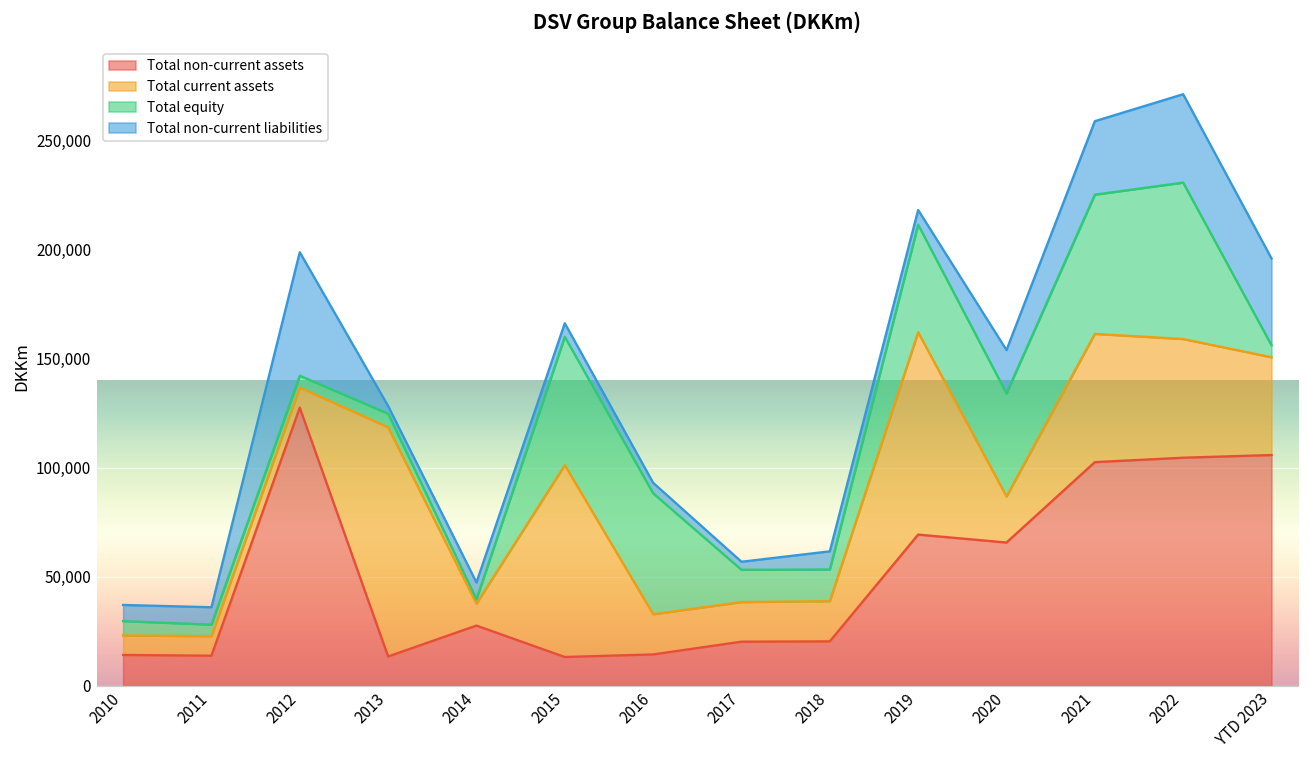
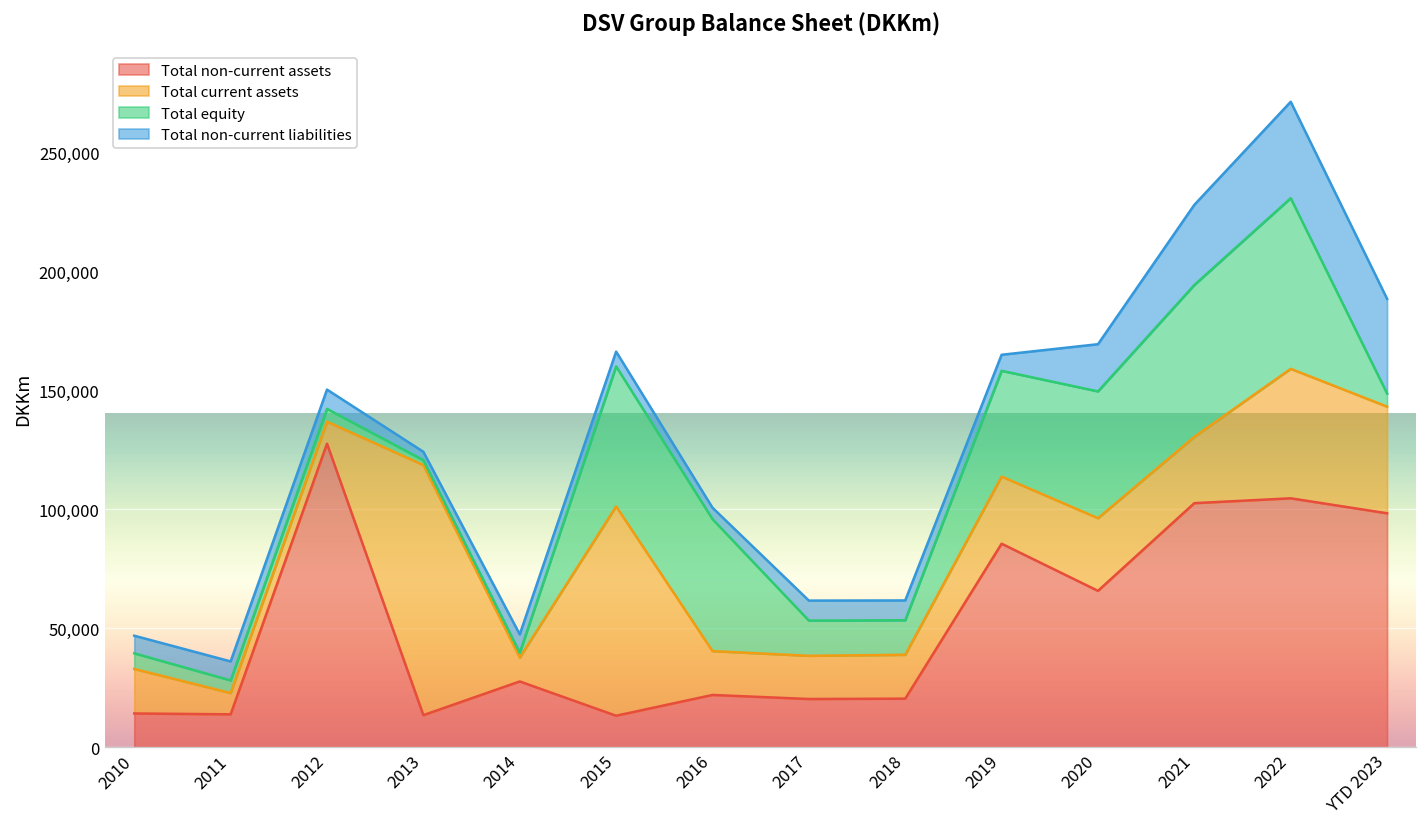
Total current assets, 2010: 9,000 -> 19,000
Total non-current liabilities, 2012: 57,000 -> 8,000
Total equity, 2013: 6,000 -> 2,000
Total non-current assets, 2016: 14,000 -> 22,000
Total non-current liabilities, 2017: 4,000 -> 8,000
Total non-current assets, 2019: 69,000 -> 86,000
Total current assets, 2019: 93,000 -> 28,000
Total equity, 2019: 49,000 -> 44,000
Total current assets, 2020: 21,000 -> 31,000
Total equity, 2020: 47,000 -> 53,000
Total current assets, 2021: 59,000 -> 28,000
Total non-current assets, YTD 2023: 106,000 -> 98,000
